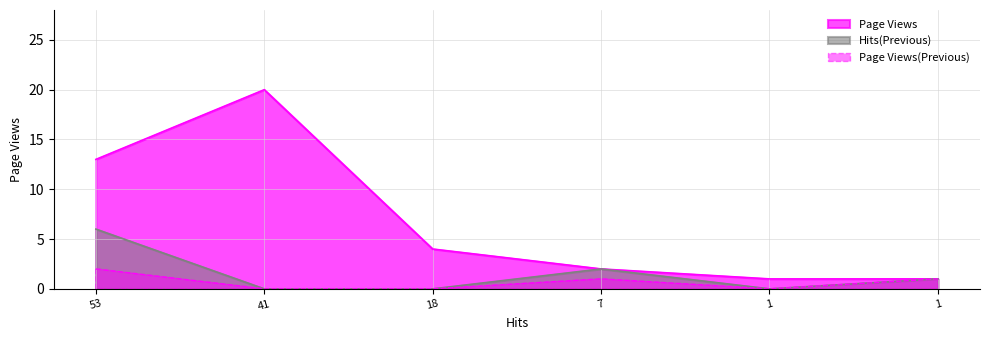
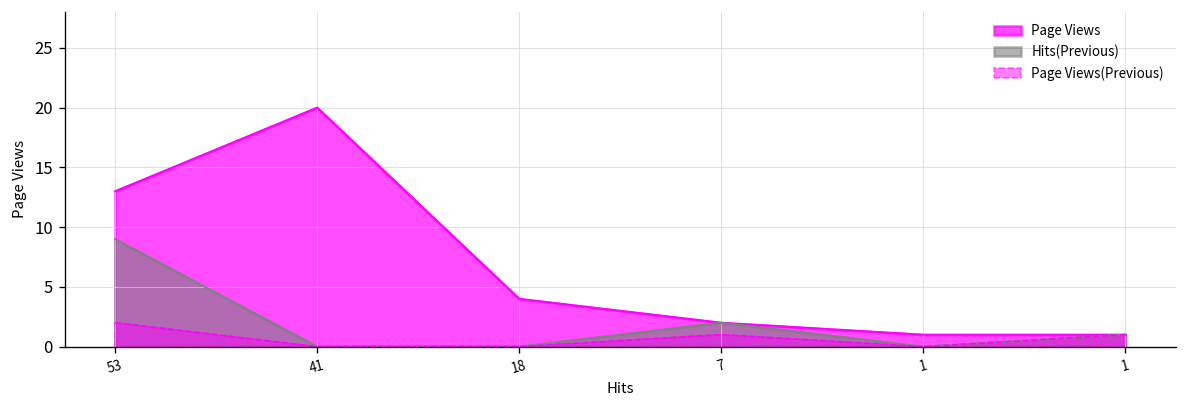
Hits(Previous), 53: 6 -> 9
